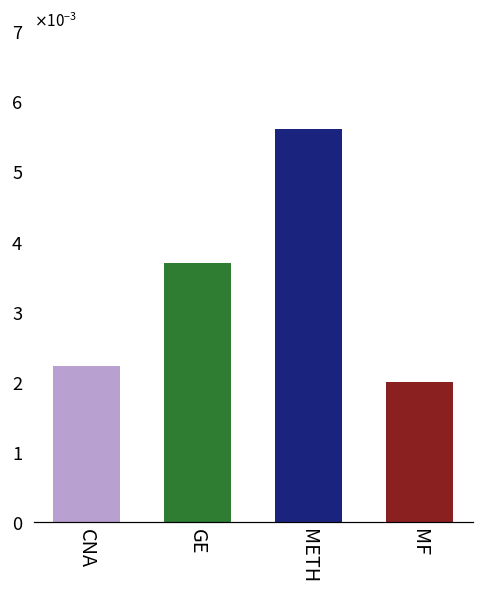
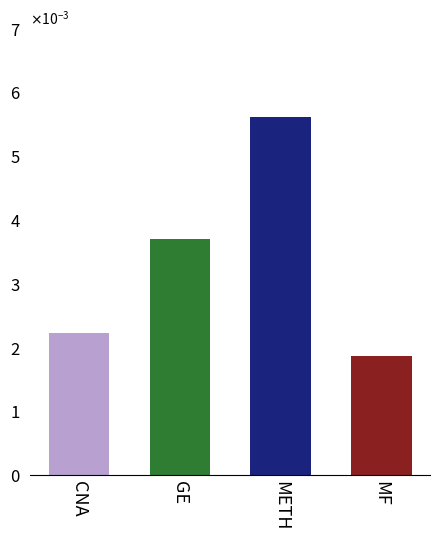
MF: 0.0020 -> 0.0019
